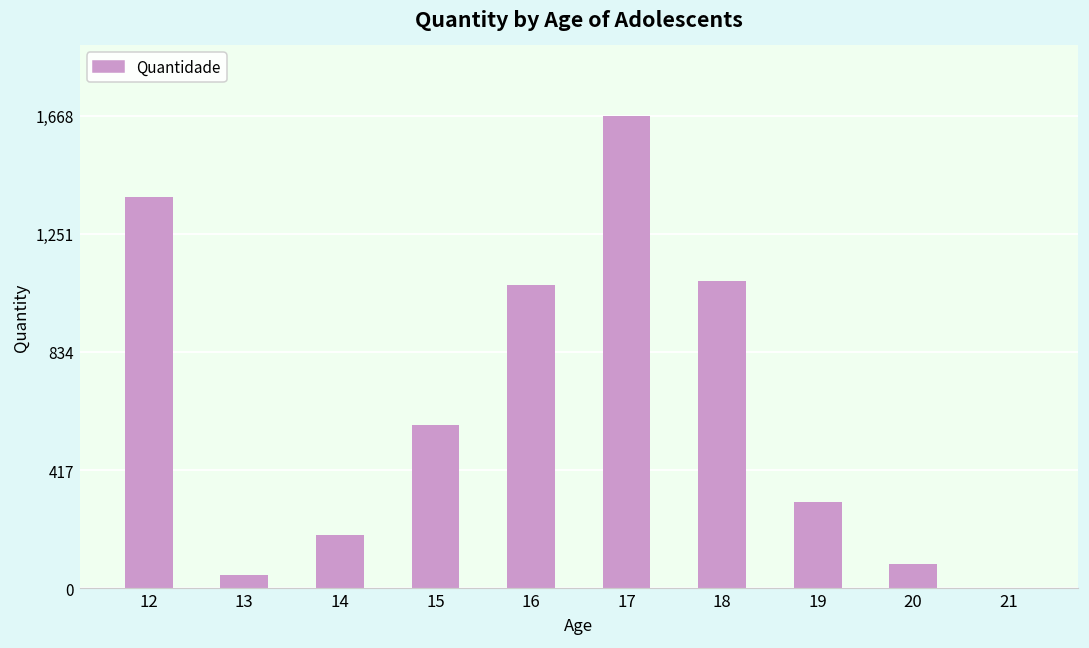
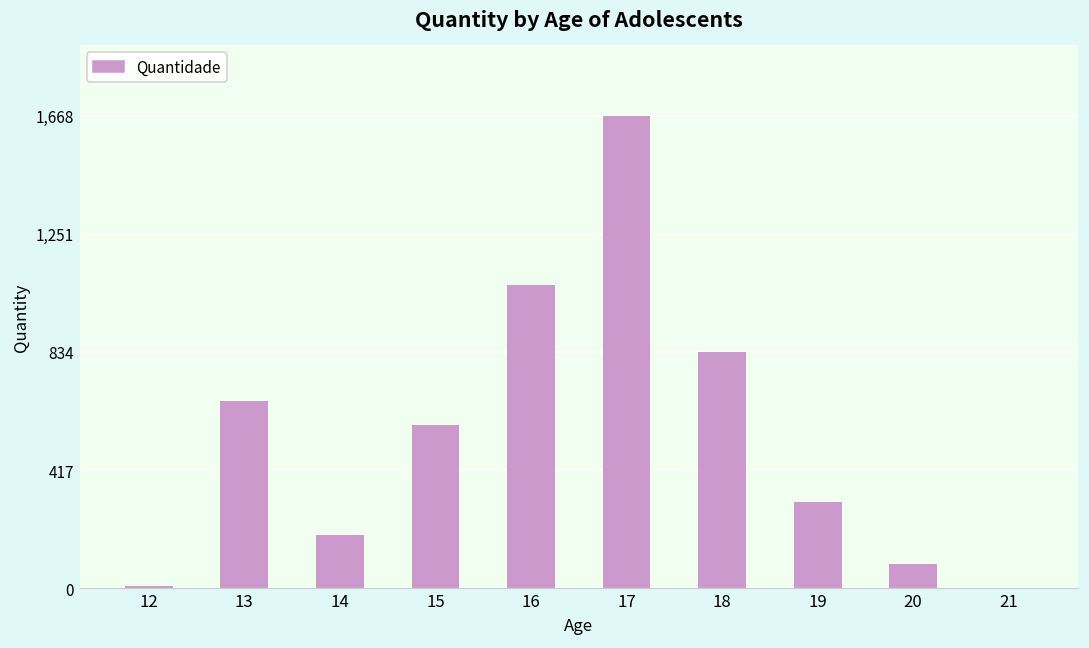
12: 1,380 -> 10
13: 50 -> 660
18: 1,080 -> 830
